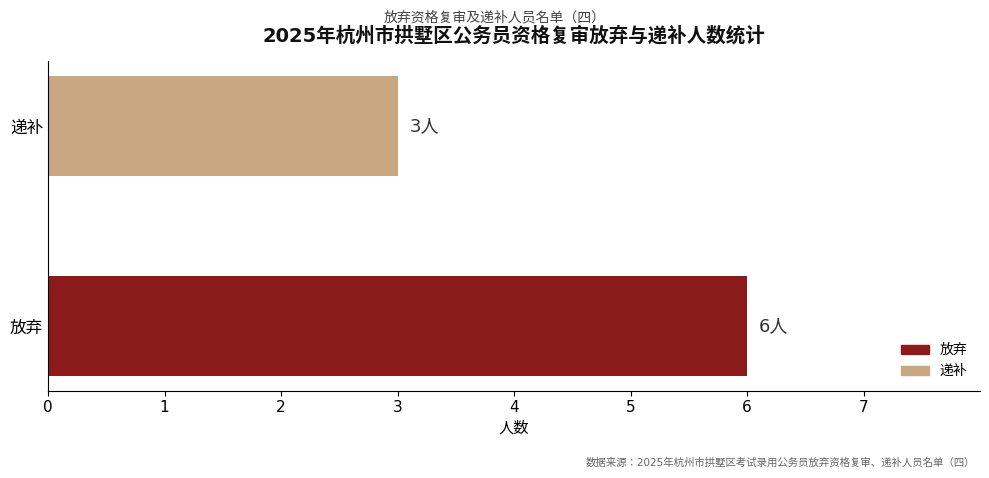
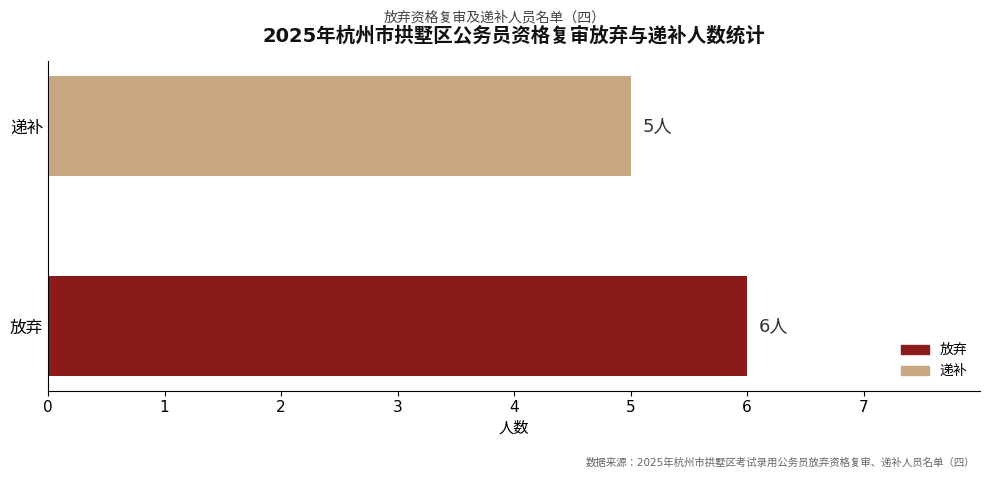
递补: 3人 -> 5人
